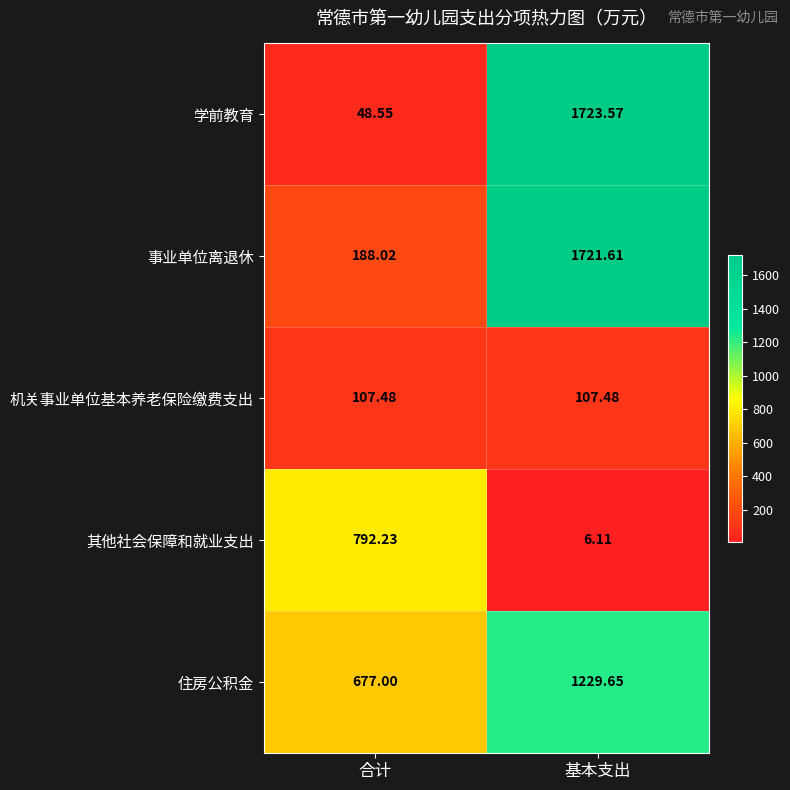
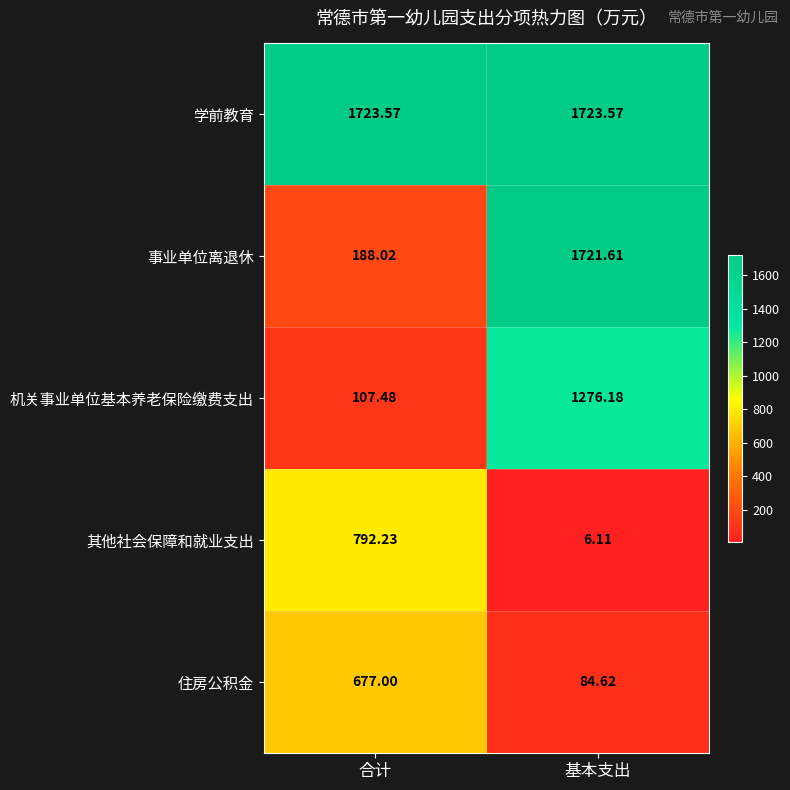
学前教育, 合计: 48.55 -> 1723.57
机关事业单位基本养老保险缴费支出, 基本支出: 107.48 -> 1276.18
住房公积金, 基本支出: 1229.65 -> 84.62
